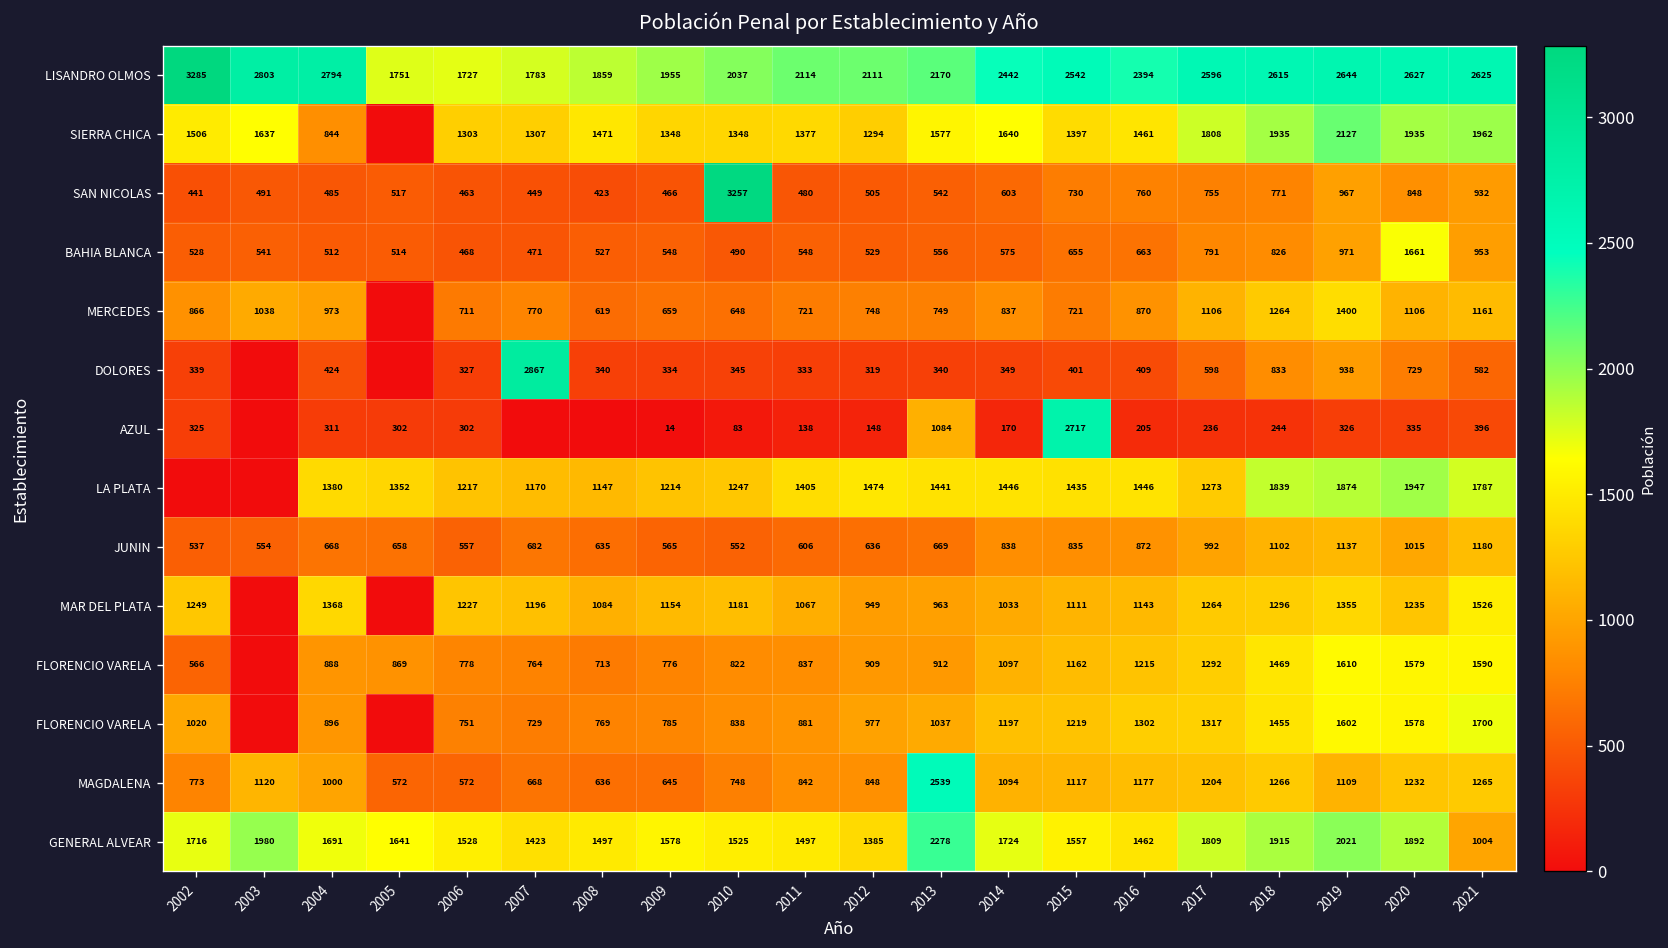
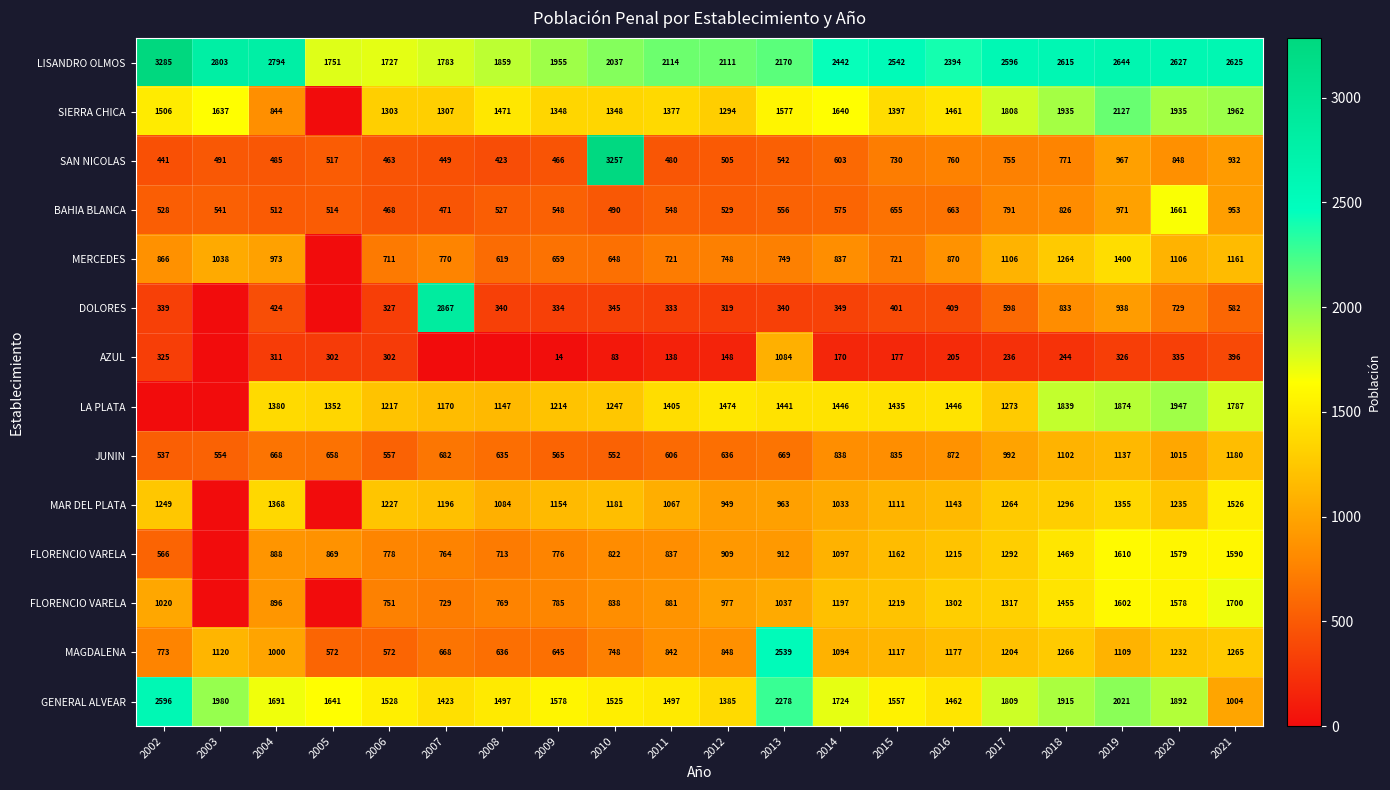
AZUL, 2015: 2717 -> 177
GENERAL ALVEAR, 2002: 1716 -> 2596
